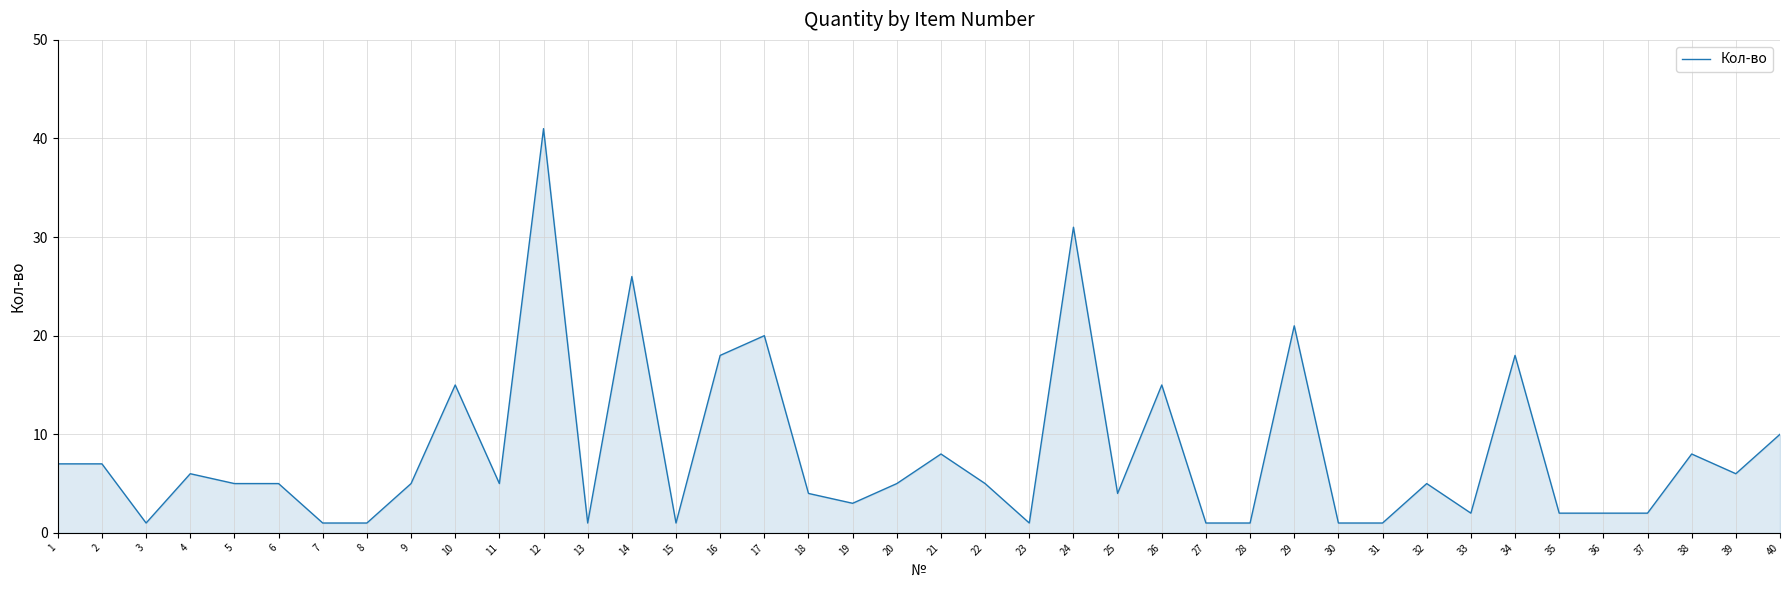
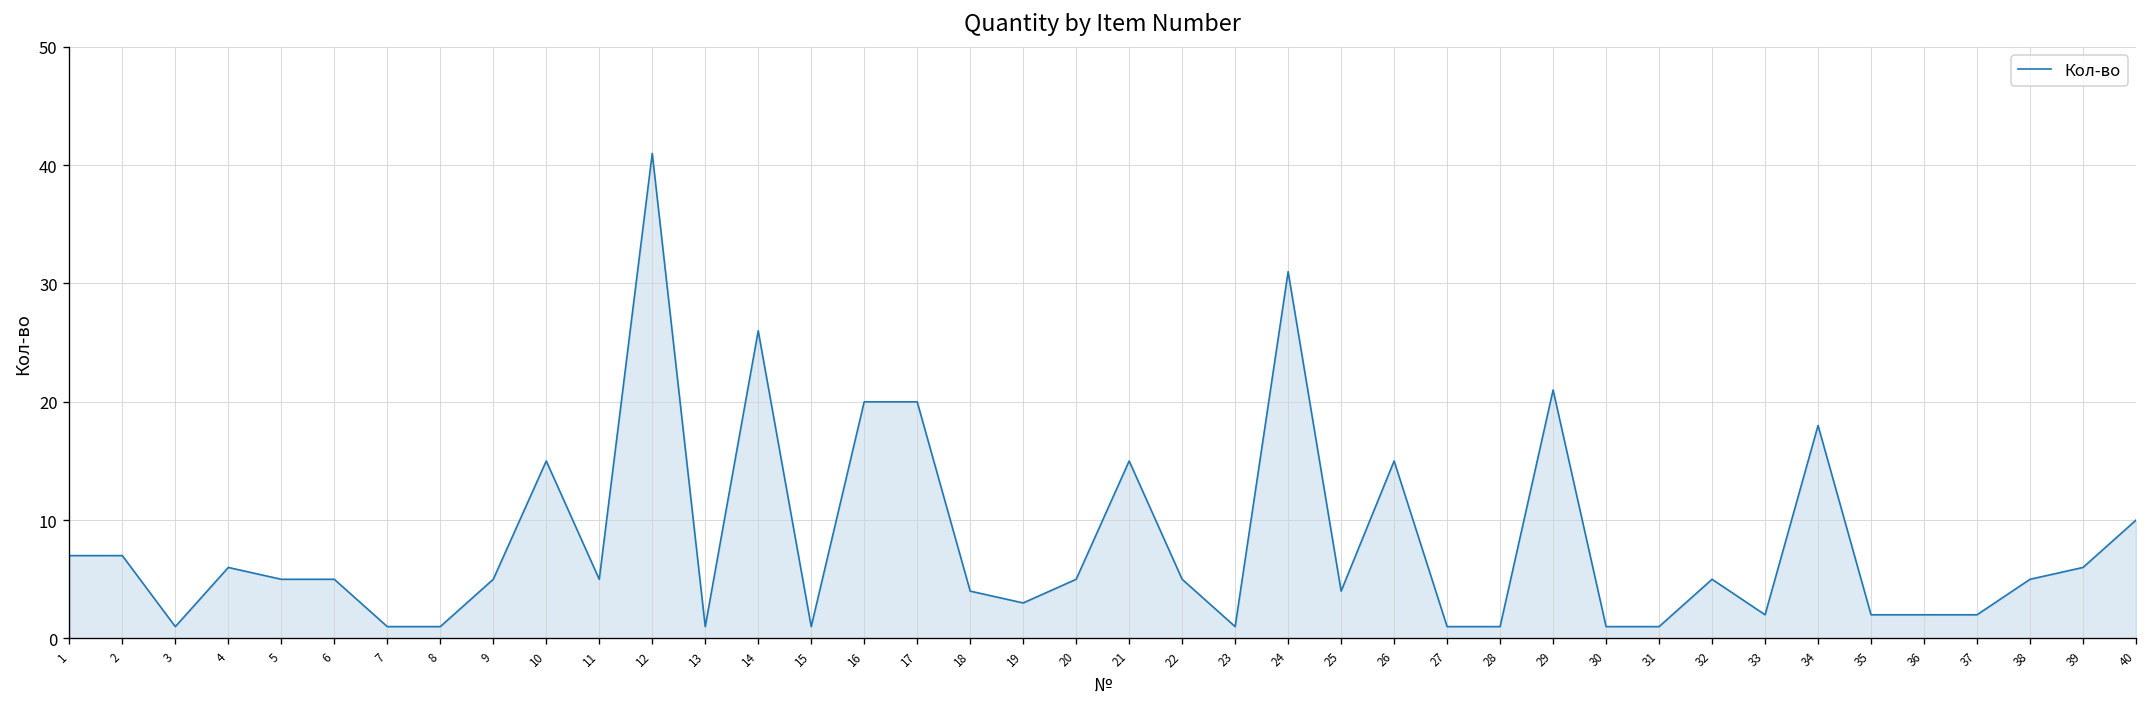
16: 18 -> 20
21: 8 -> 15
38: 8 -> 5
